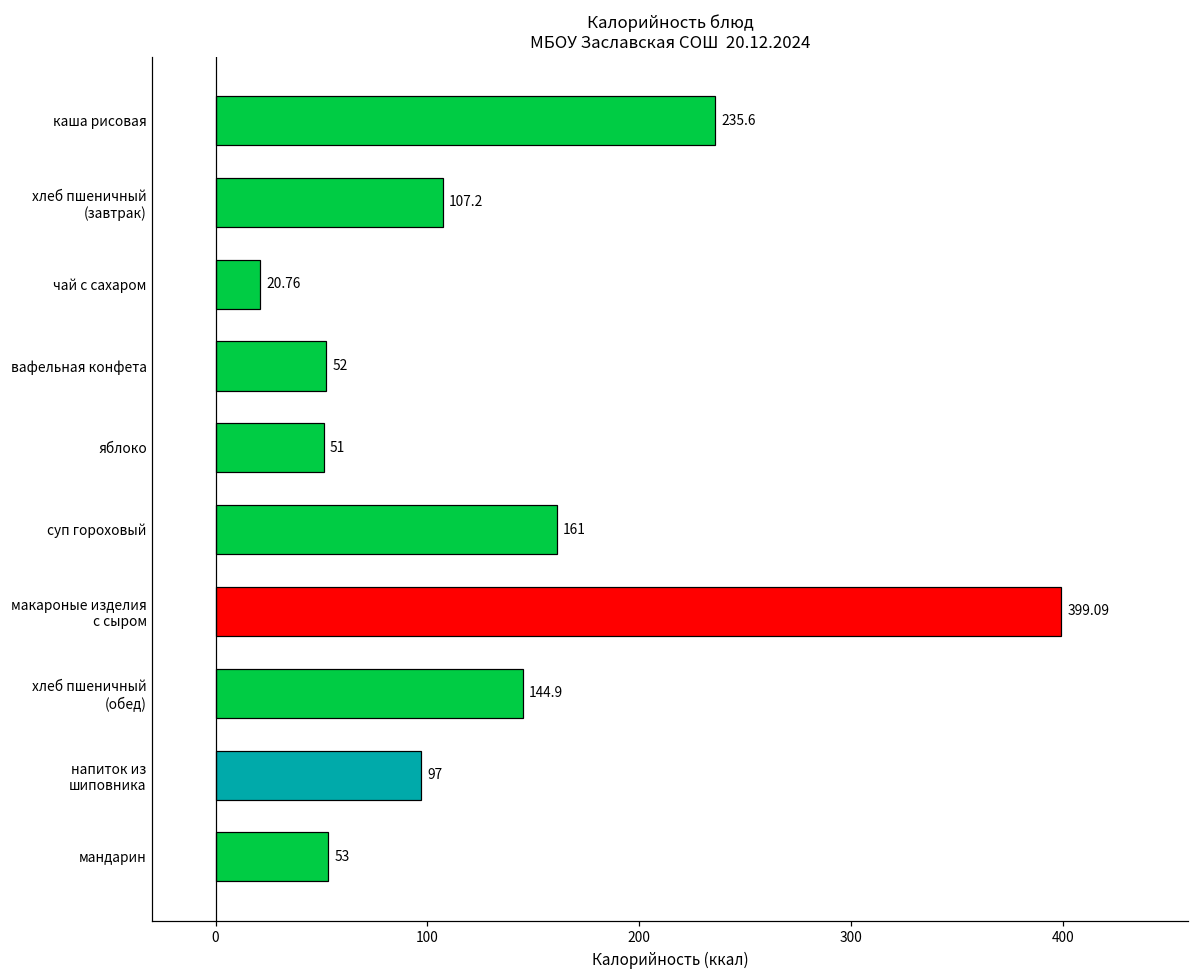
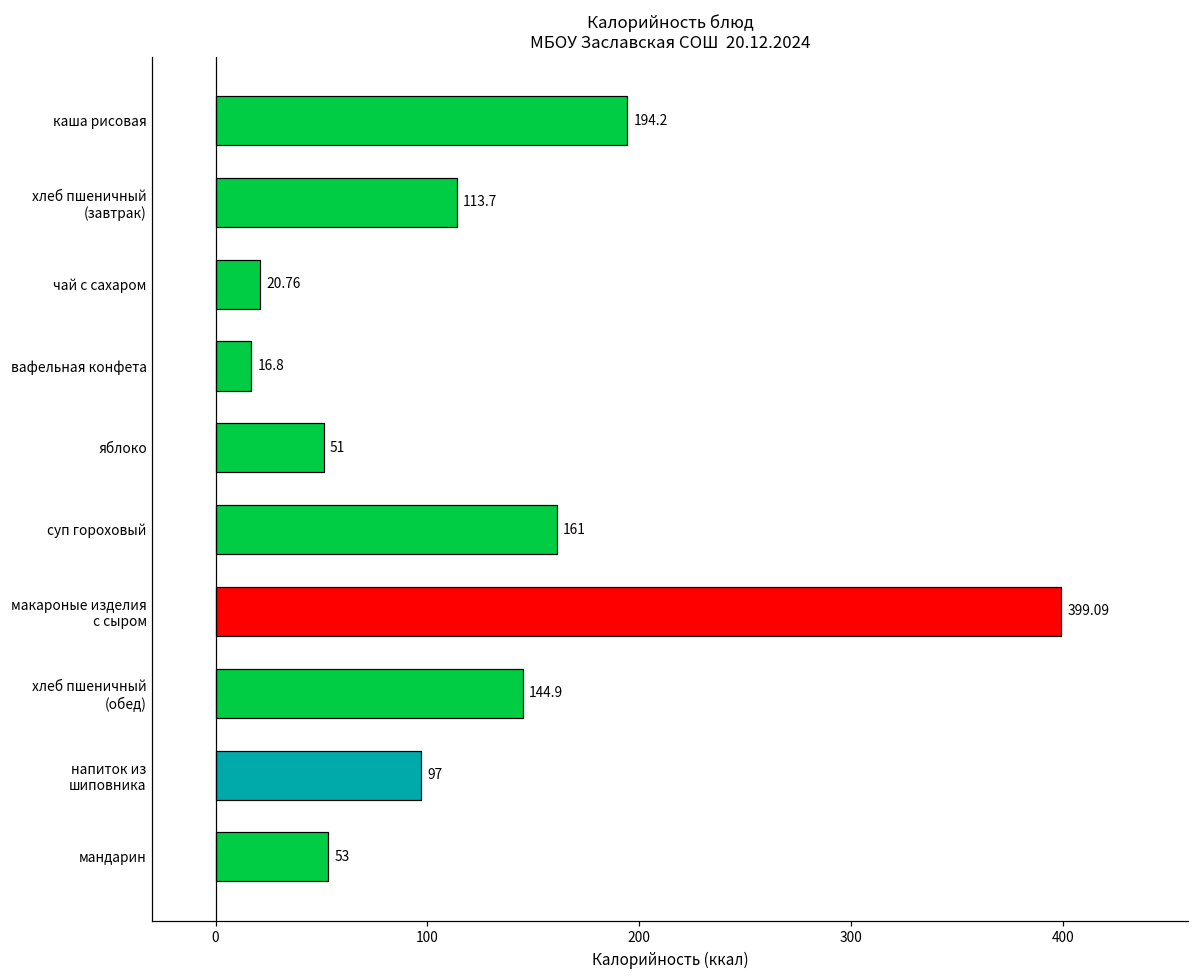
каша рисовая: 235.6 -> 194.2
хлеб пшеничный (завтрак): 107.2 -> 113.7
вафельная конфета: 52 -> 16.8
